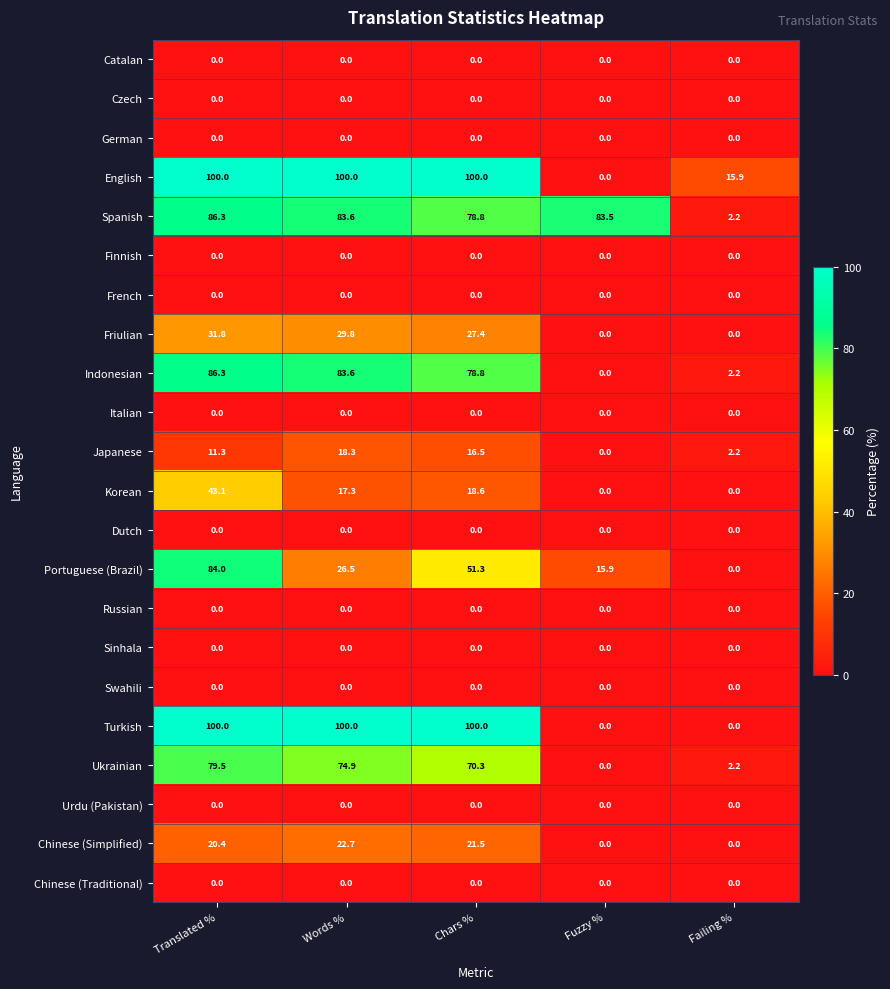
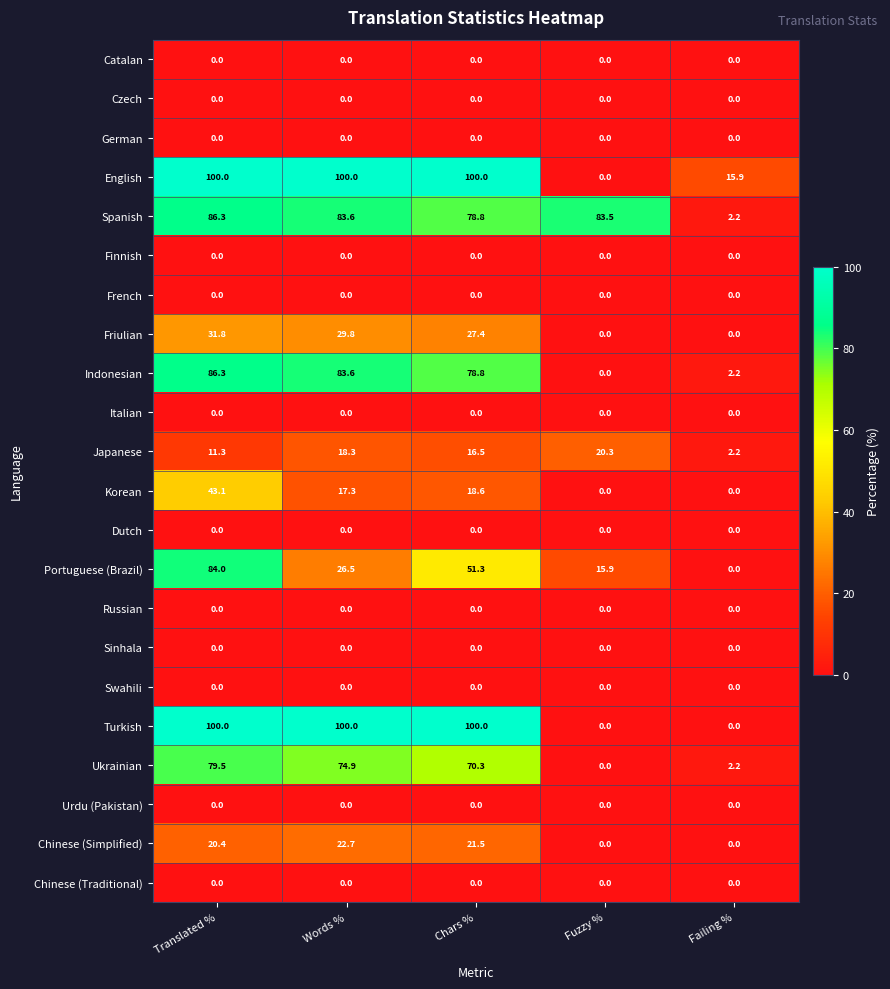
Japanese, Fuzzy %: 0.0 -> 20.3
